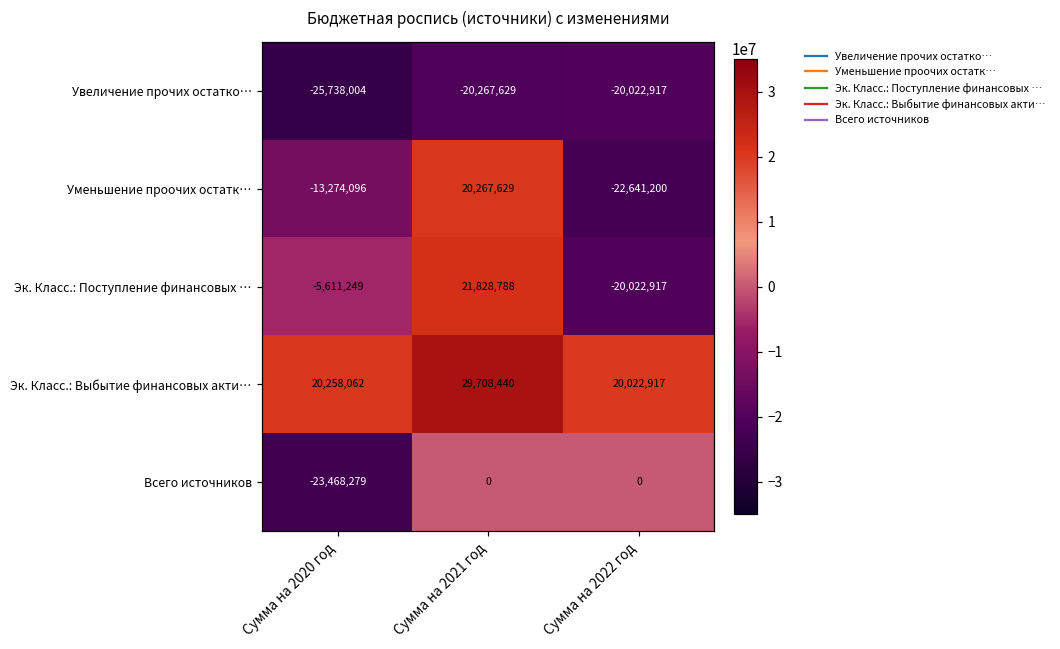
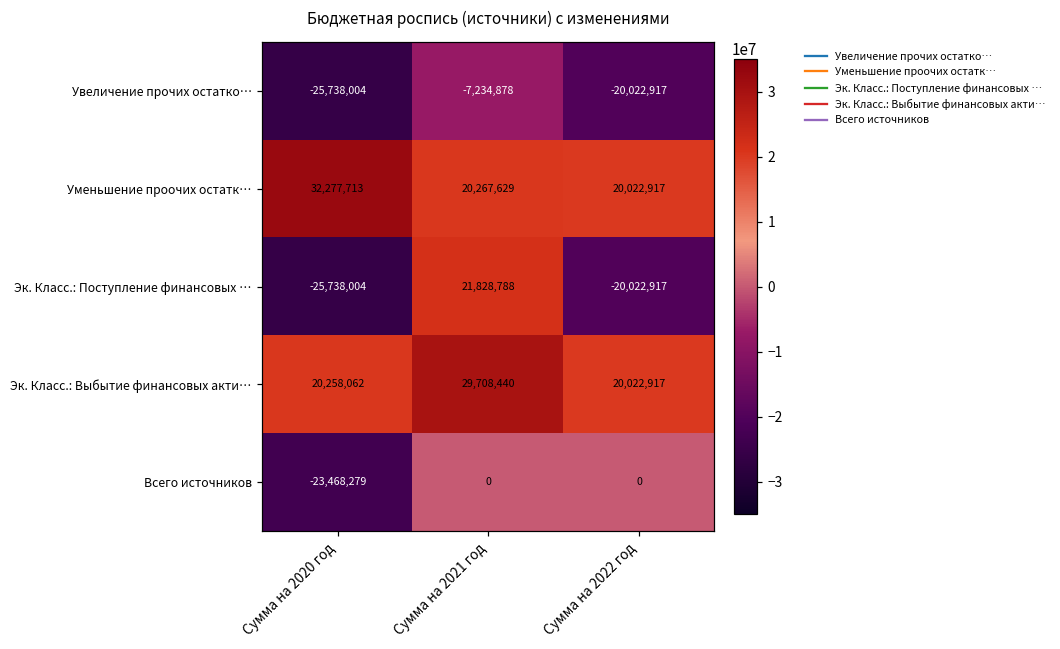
Увеличение прочих остатко…, Сумма на 2021 год: -20,267,629 -> -7,234,878
Уменьшение проочих остатк…, Сумма на 2020 год: -13,274,096 -> 32,277,713
Уменьшение проочих остатк…, Сумма на 2022 год: -22,641,200 -> 20,022,917
Эк. Класс.: Поступление финансовых …, Сумма на 2020 год: -5,611,249 -> -25,738,004
